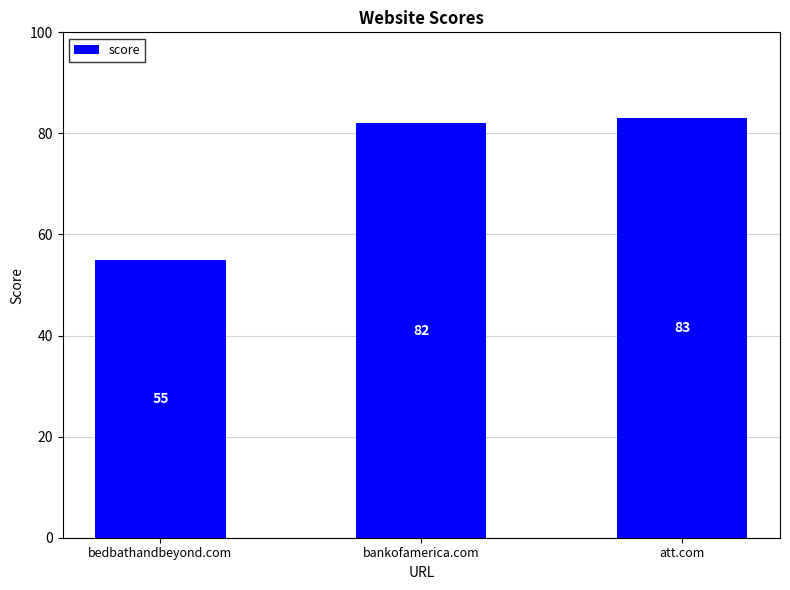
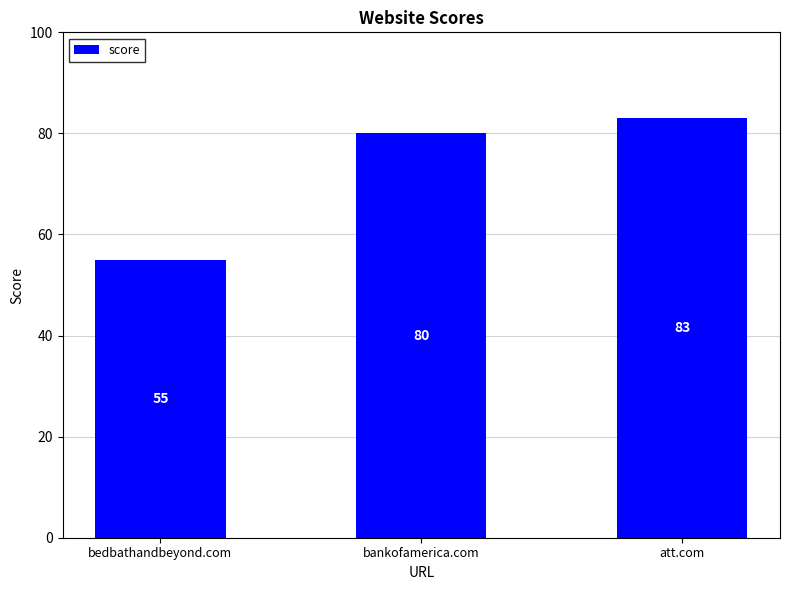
bankofamerica.com: 82 -> 80
